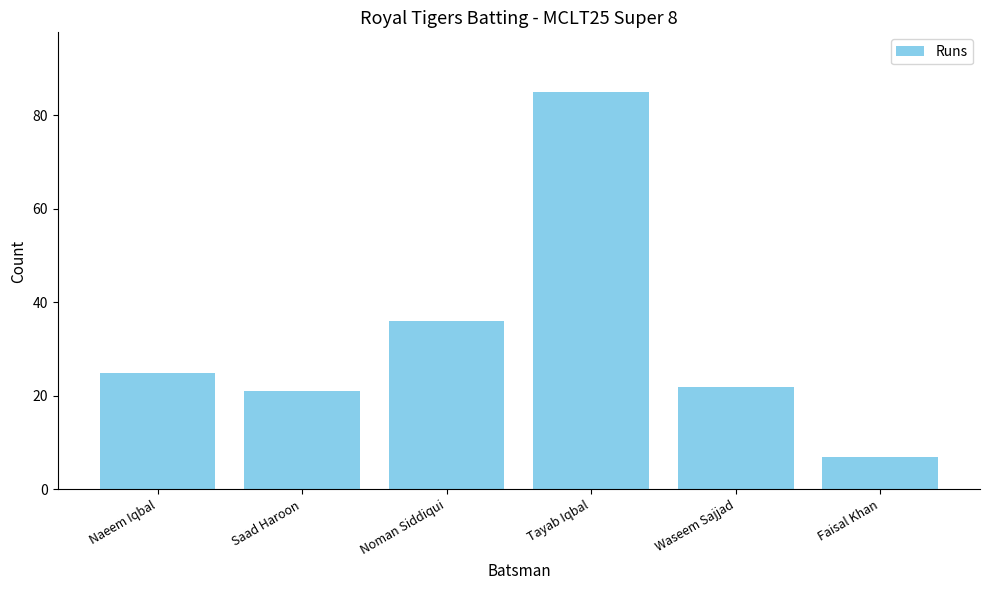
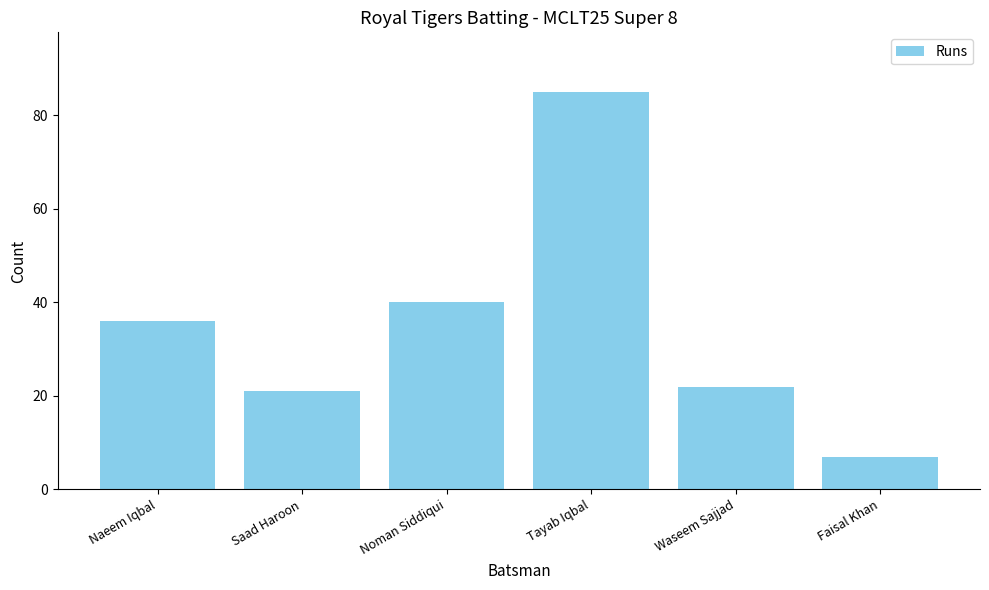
Naeem Iqbal: 25 -> 36
Noman Siddiqui: 36 -> 40
